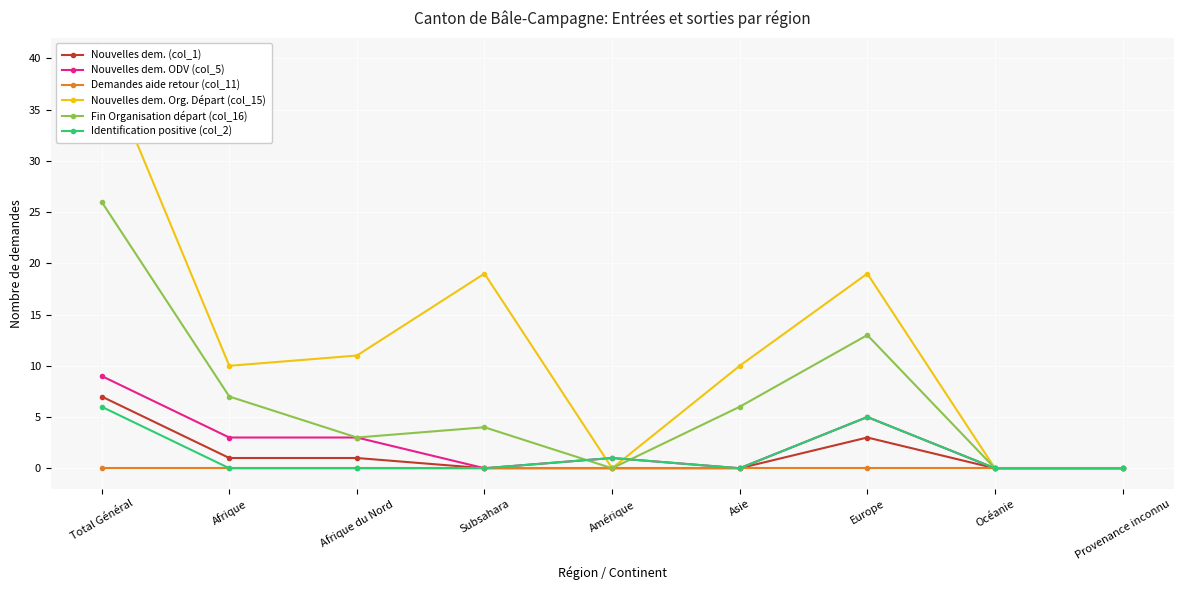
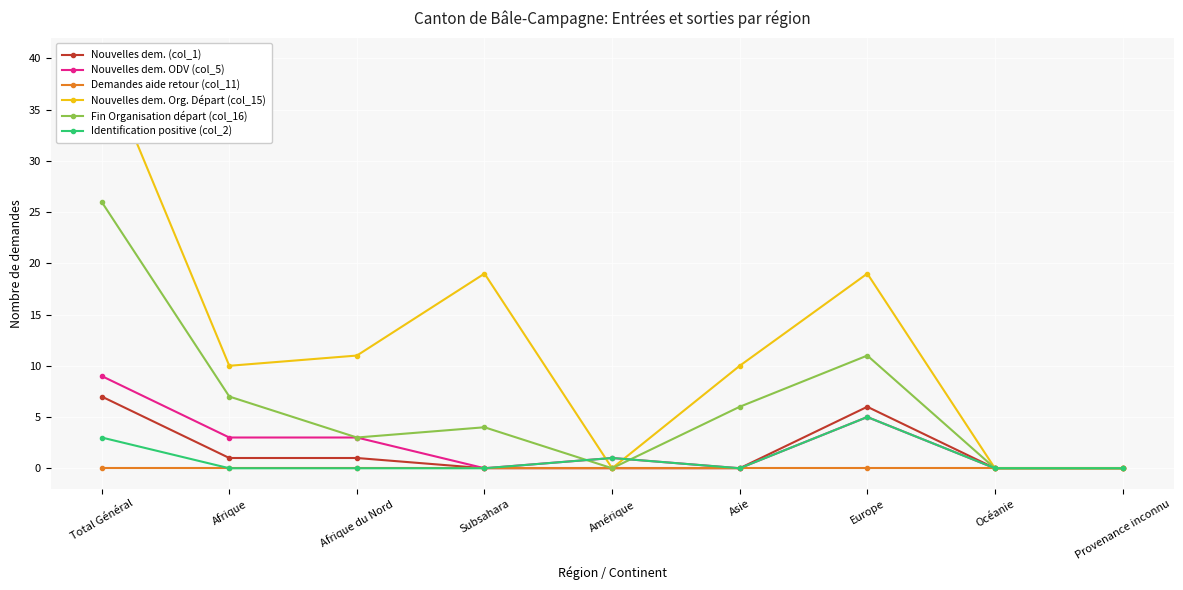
Identification positive (col_2), Total Général: 6 -> 3
Nouvelles dem. (col_1), Europe: 3 -> 6
Fin Organisation départ (col_16), Europe: 13 -> 11
